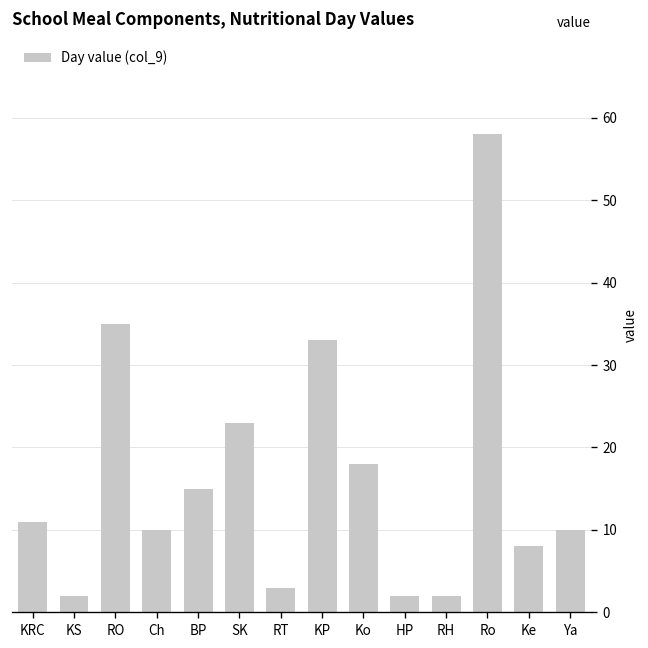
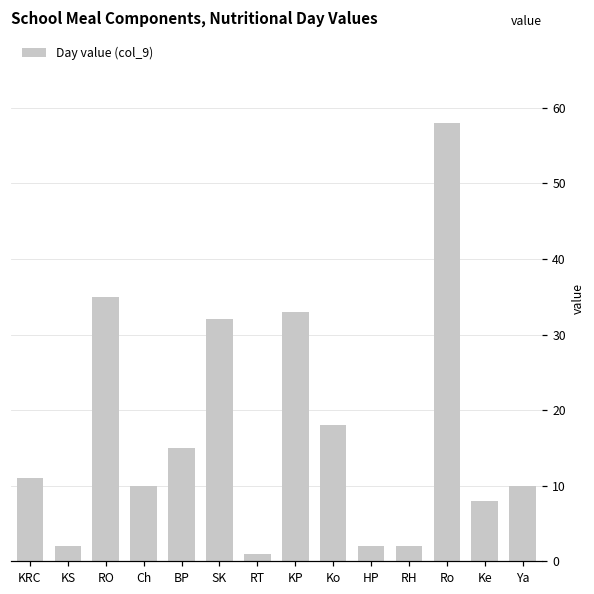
SK: 23 -> 32
RT: 3 -> 1
